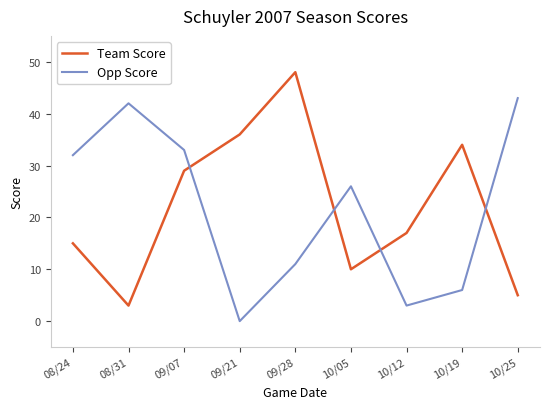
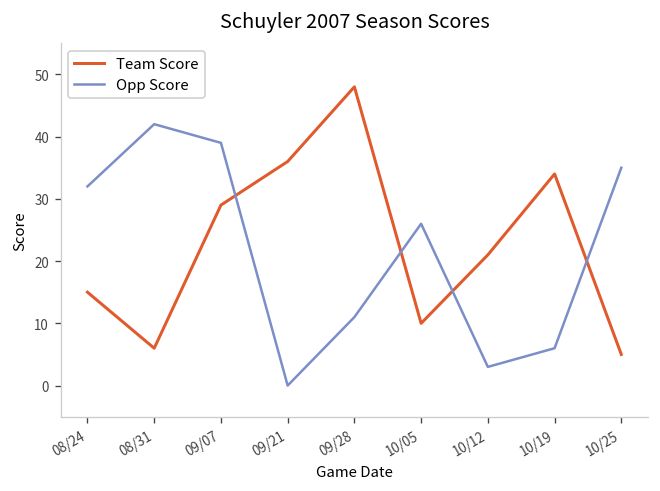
Team Score, 08/31: 3 -> 6
Opp Score, 09/07: 33 -> 39
Team Score, 10/12: 17 -> 21
Opp Score, 10/25: 43 -> 35
